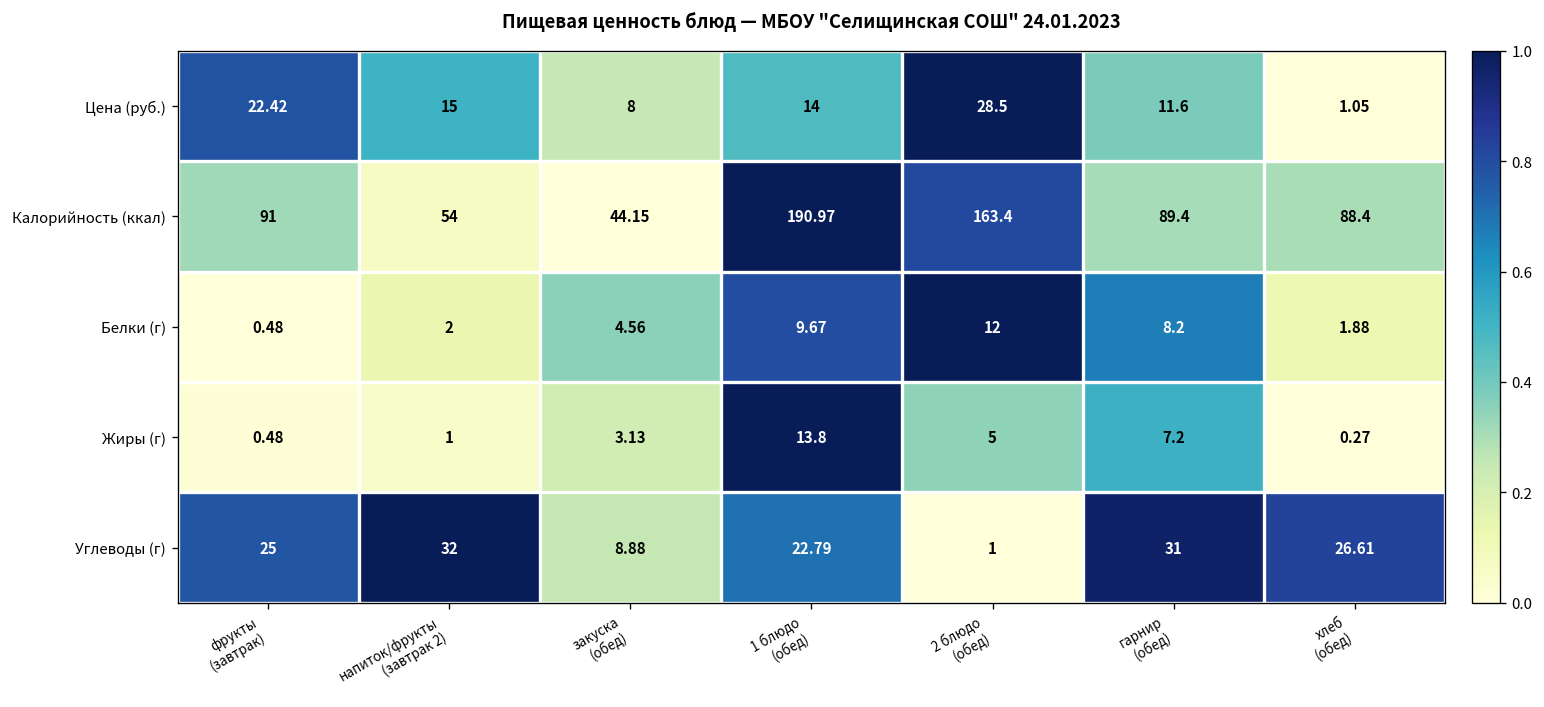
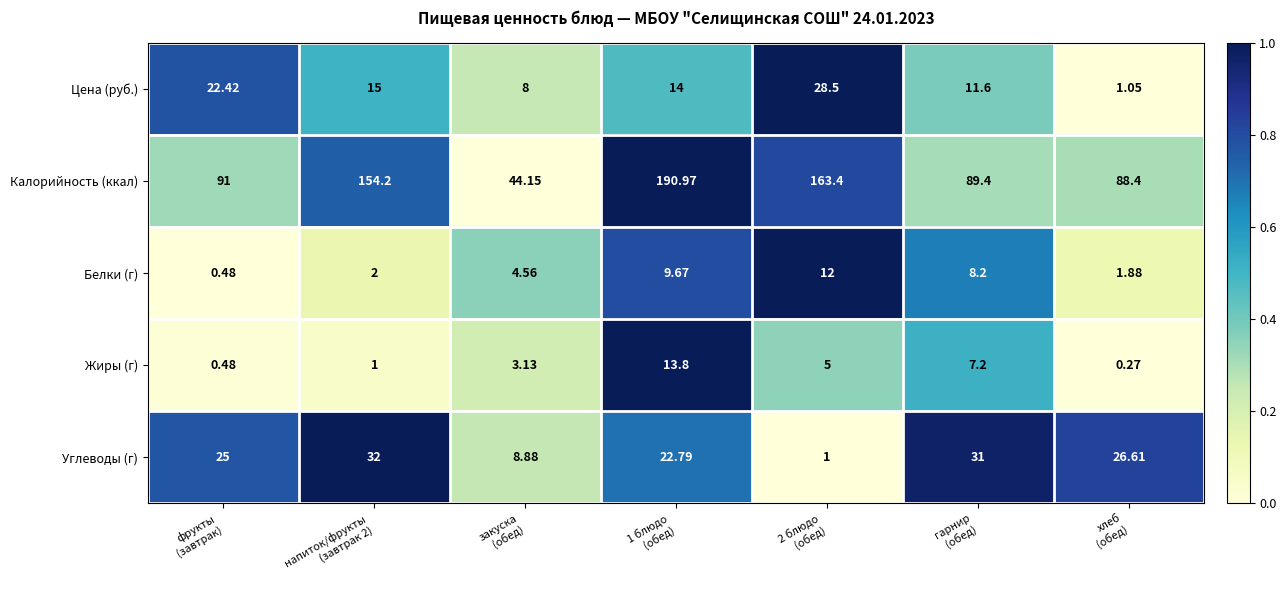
Калорийность (ккал), напиток/фрукты (завтрак 2): 54 -> 154.2
